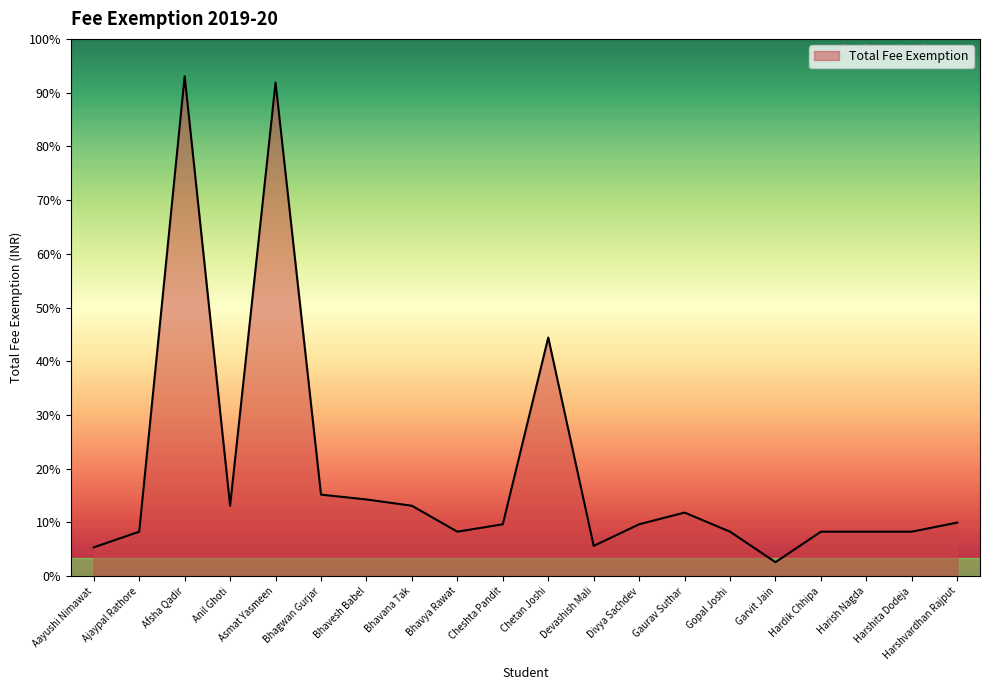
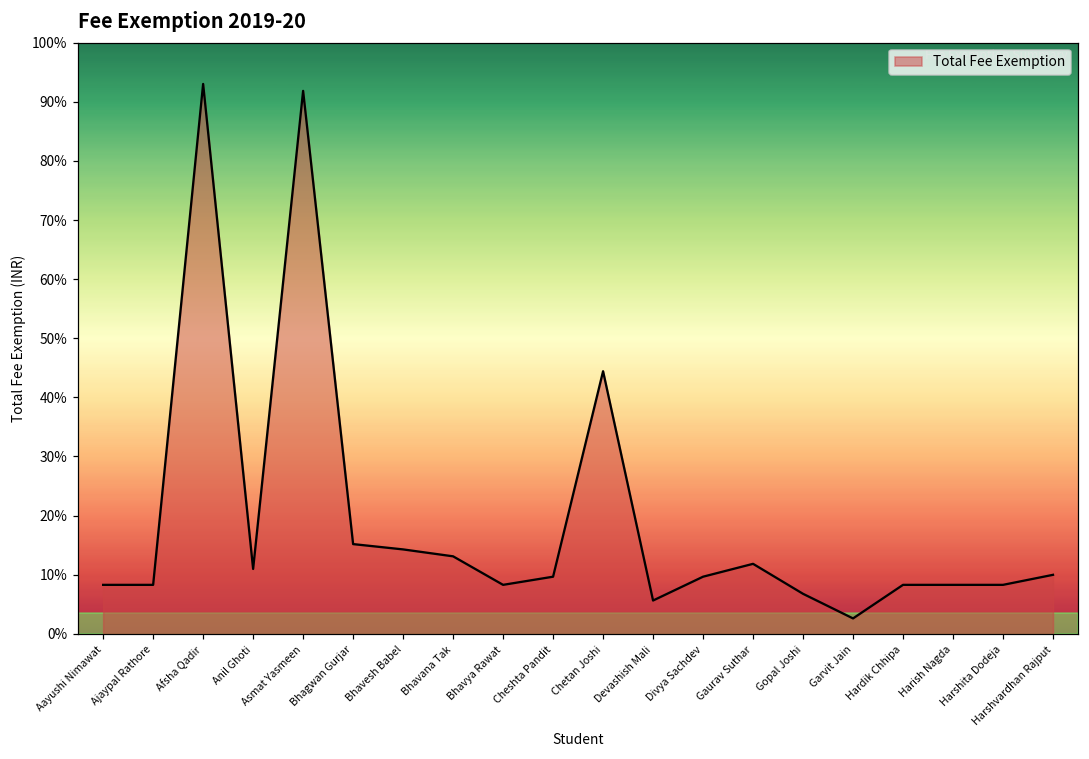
Aayushi Nimawat: 5% -> 8%
Anil Ghoti: 13% -> 11%
Gopal Joshi: 8% -> 7%
